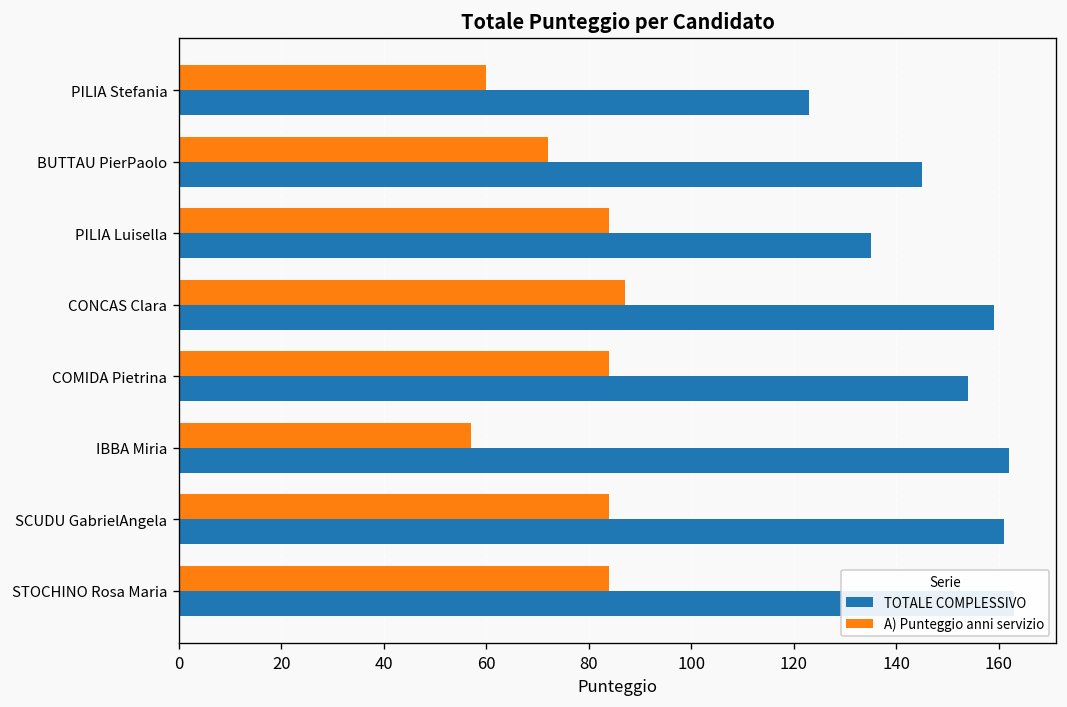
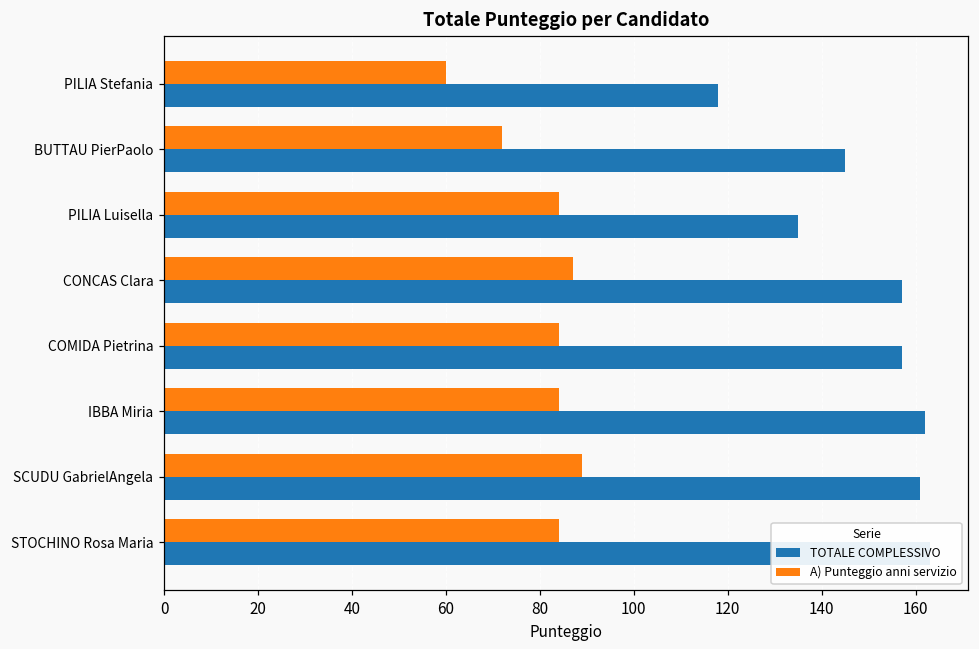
TOTALE COMPLESSIVO, PILIA Stefania: 123 -> 118
TOTALE COMPLESSIVO, CONCAS Clara: 159 -> 157
TOTALE COMPLESSIVO, COMIDA Pietrina: 154 -> 157
A) Punteggio anni servizio, IBBA Miria: 57 -> 84
A) Punteggio anni servizio, SCUDU GabrielAngela: 84 -> 89
